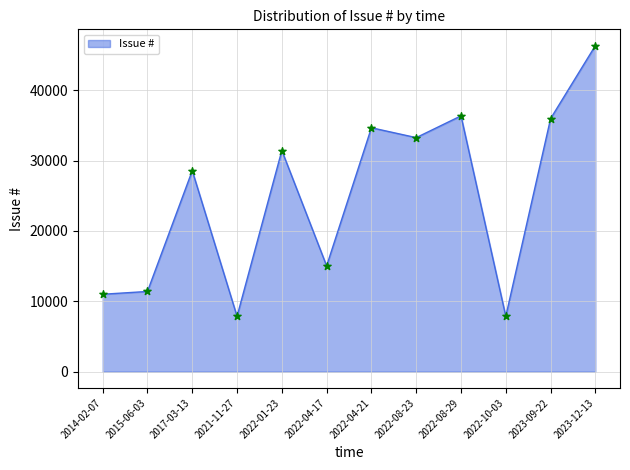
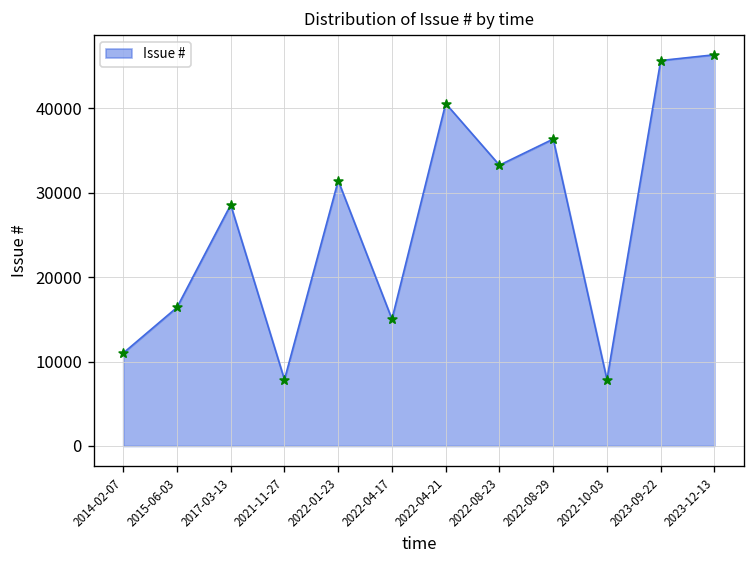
2015-06-03: 11000 -> 16000
2022-04-21: 35000 -> 41000
2023-09-22: 36000 -> 46000
